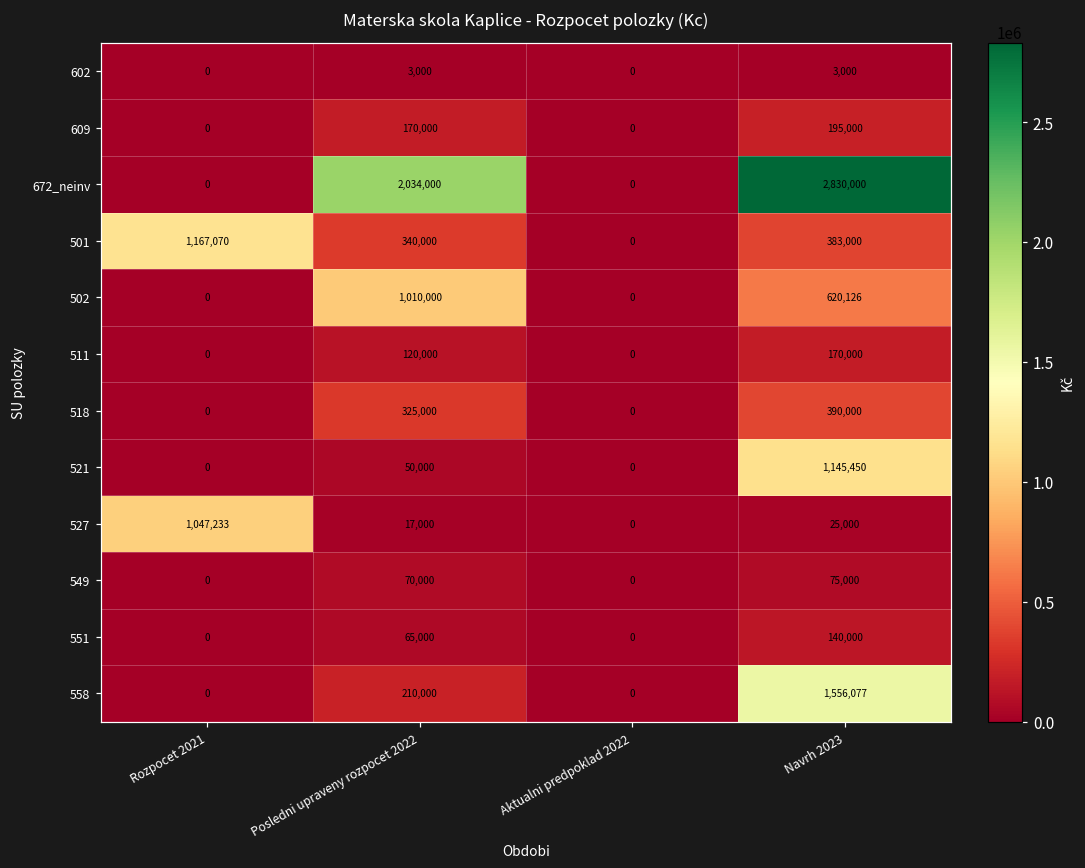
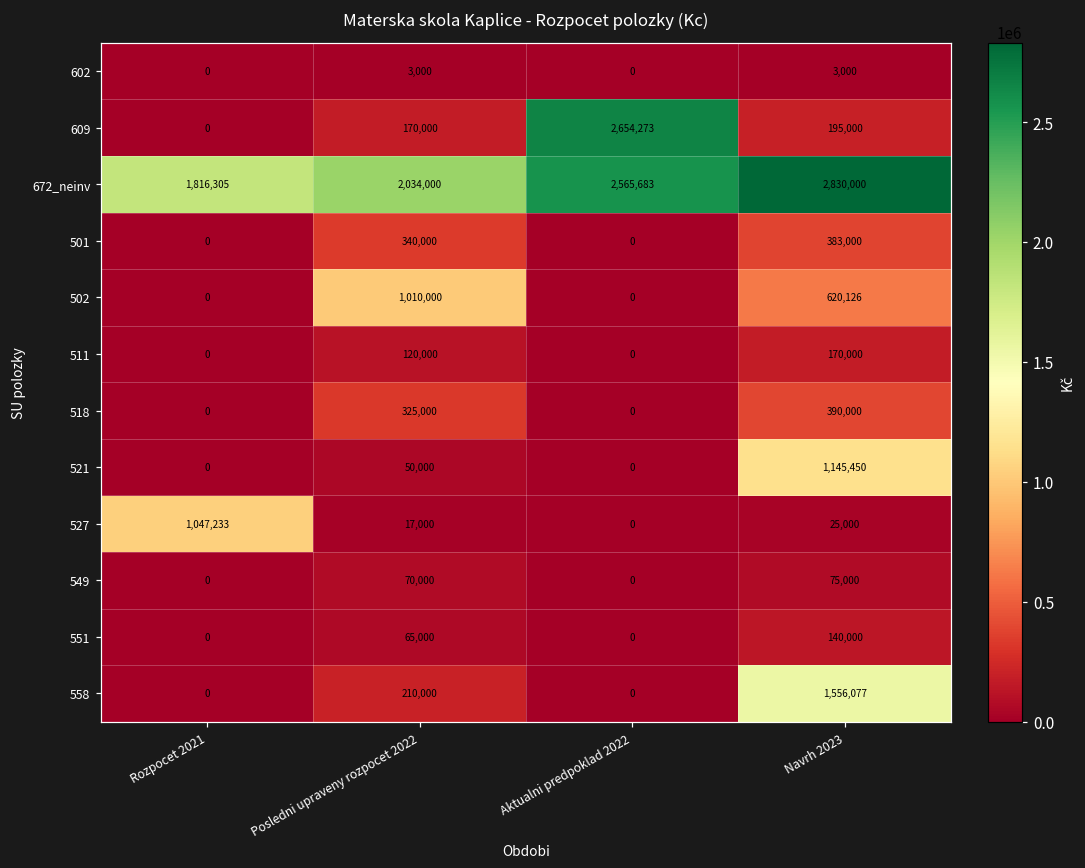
609, Aktualni predpoklad 2022: 0 -> 2,654,273
672_neinv, Rozpocet 2021: 0 -> 1,816,305
672_neinv, Aktualni predpoklad 2022: 0 -> 2,565,683
501, Rozpocet 2021: 1,167,070 -> 0
